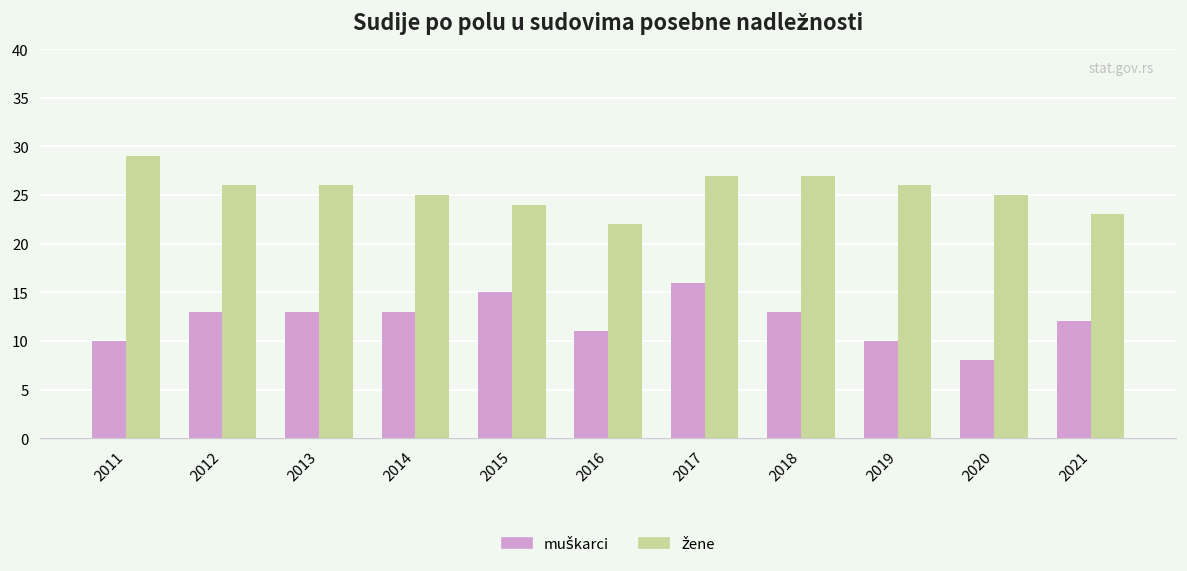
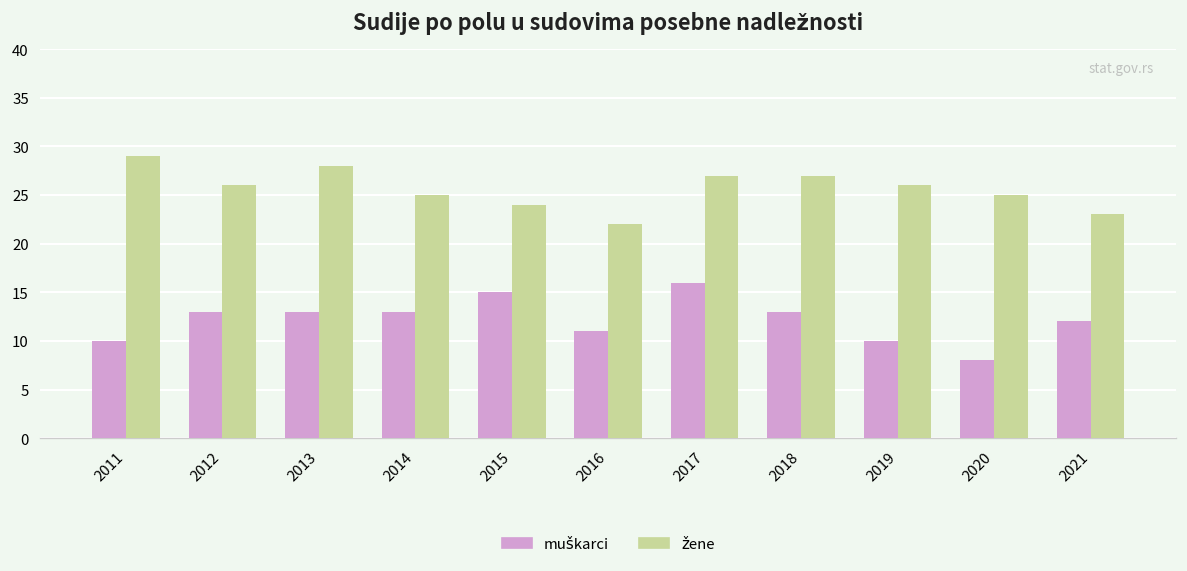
žene, 2013: 26 -> 28
